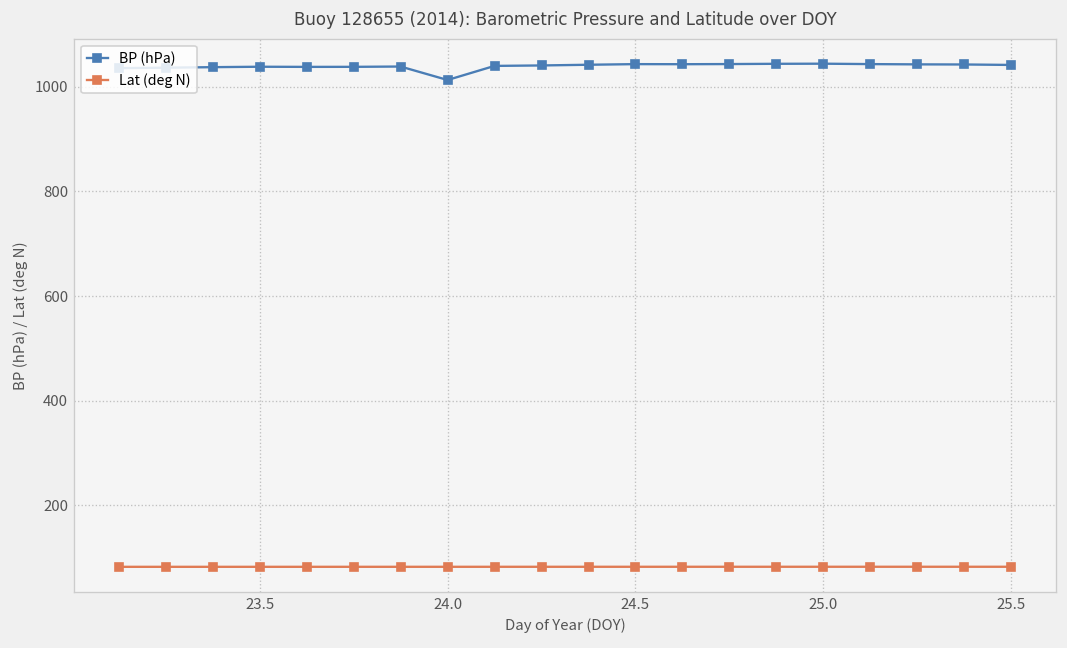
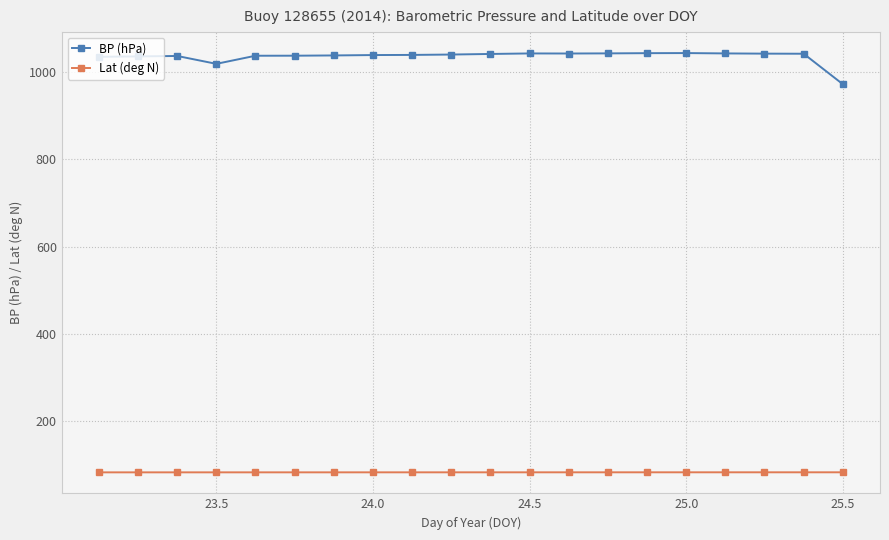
BP (hPa), 23.5: 1040 -> 1020
BP (hPa), 24.0: 1010 -> 1040
BP (hPa), 25.5: 1040 -> 970
